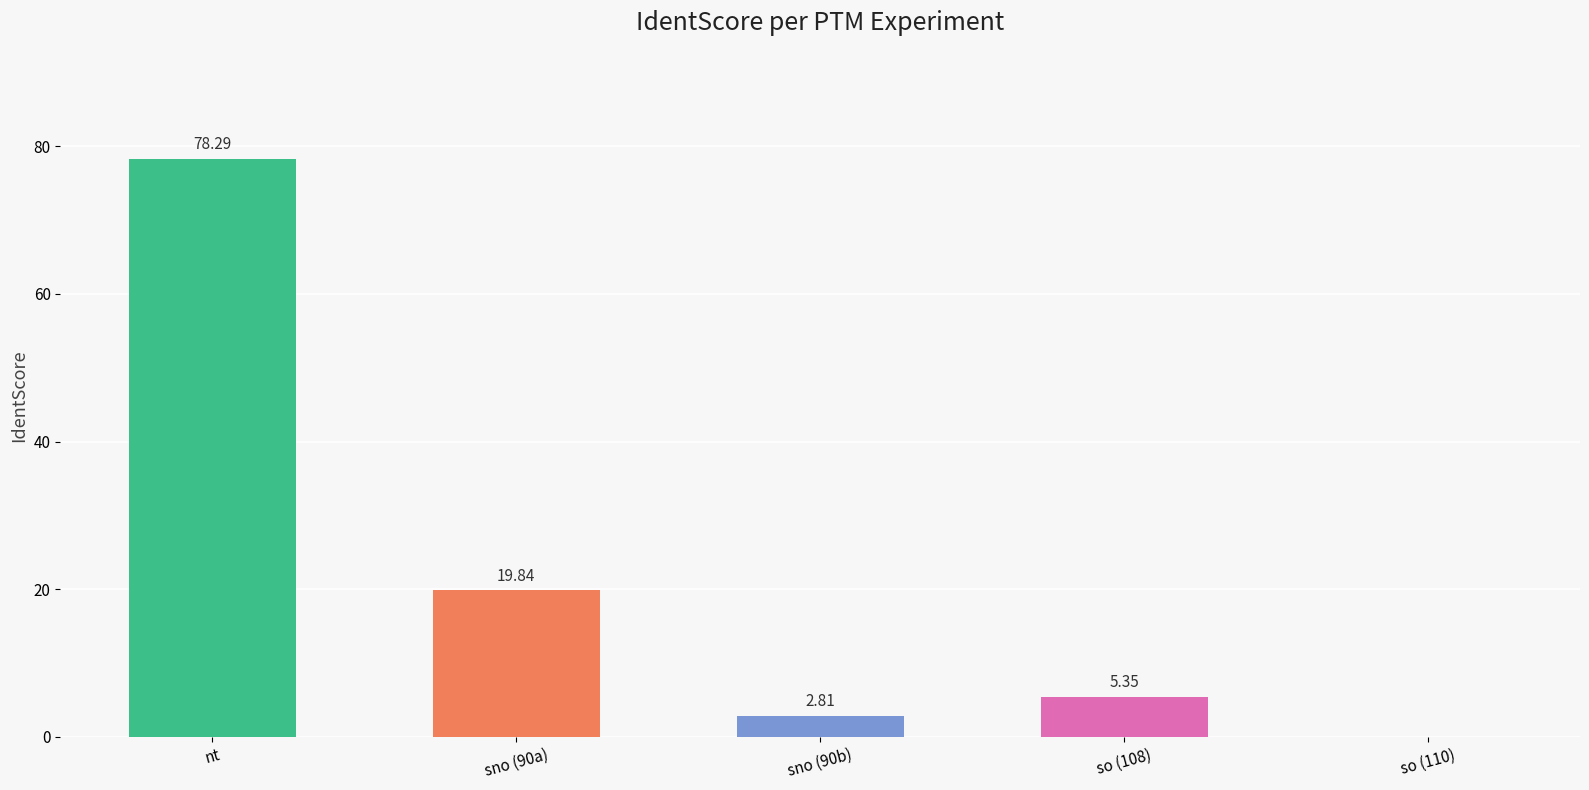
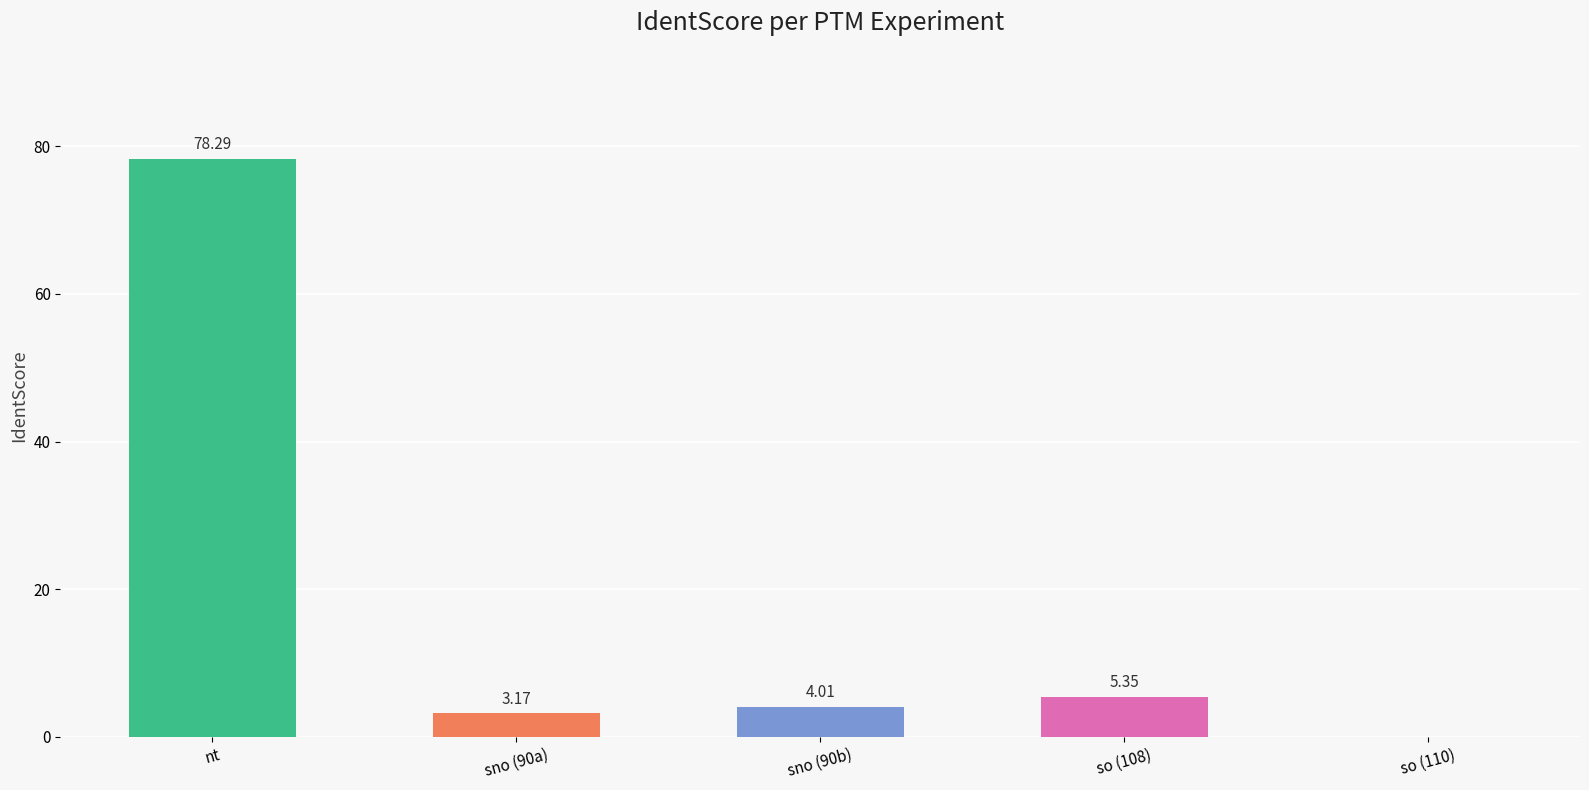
sno (90a): 19.84 -> 3.17
sno (90b): 2.81 -> 4.01
